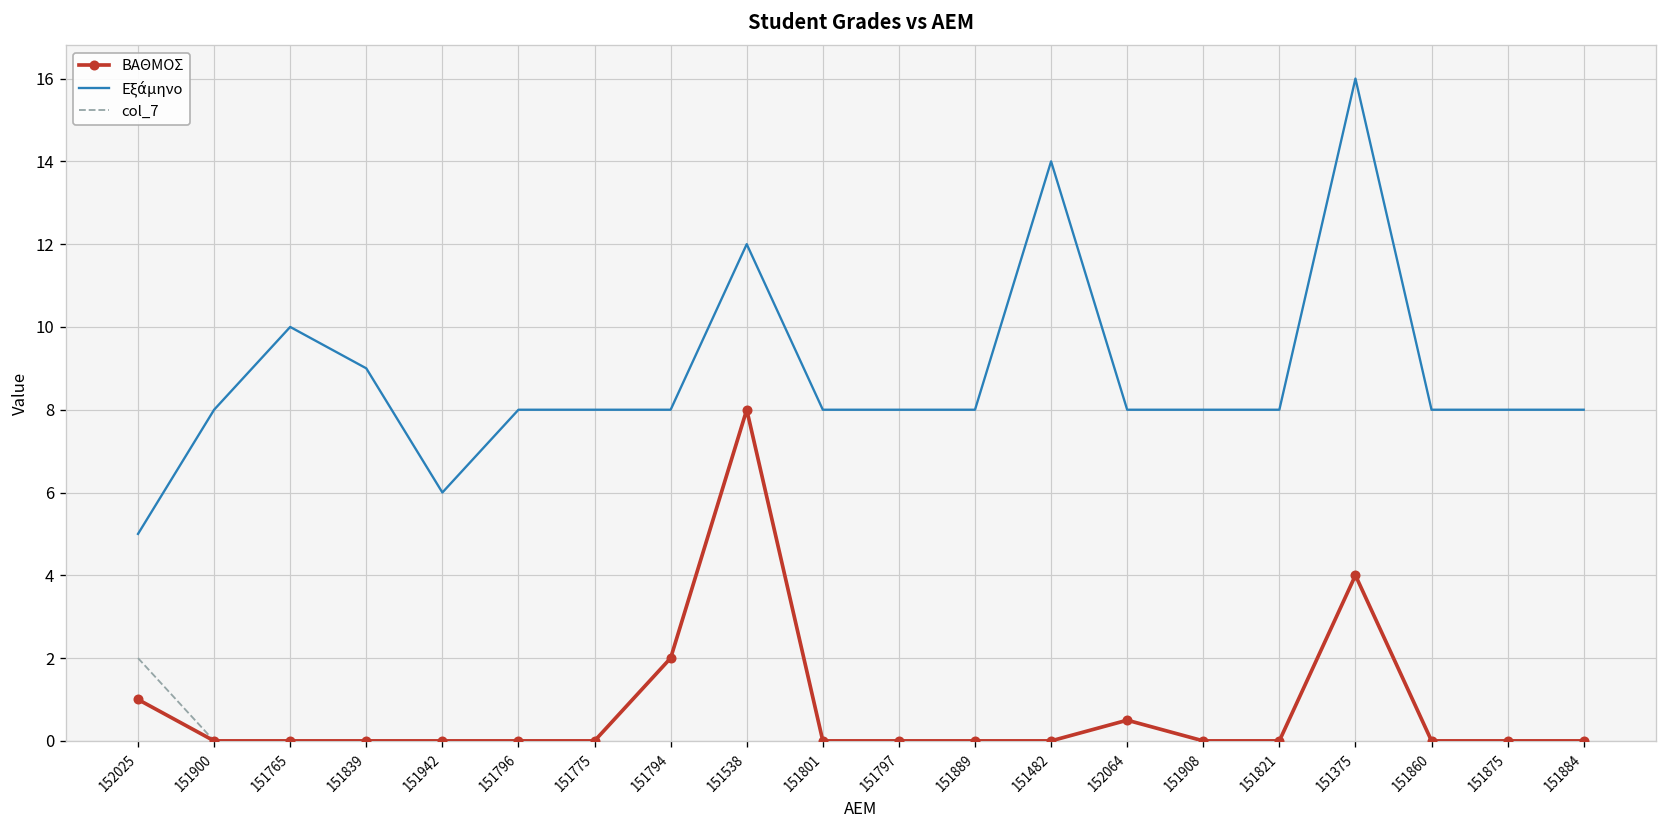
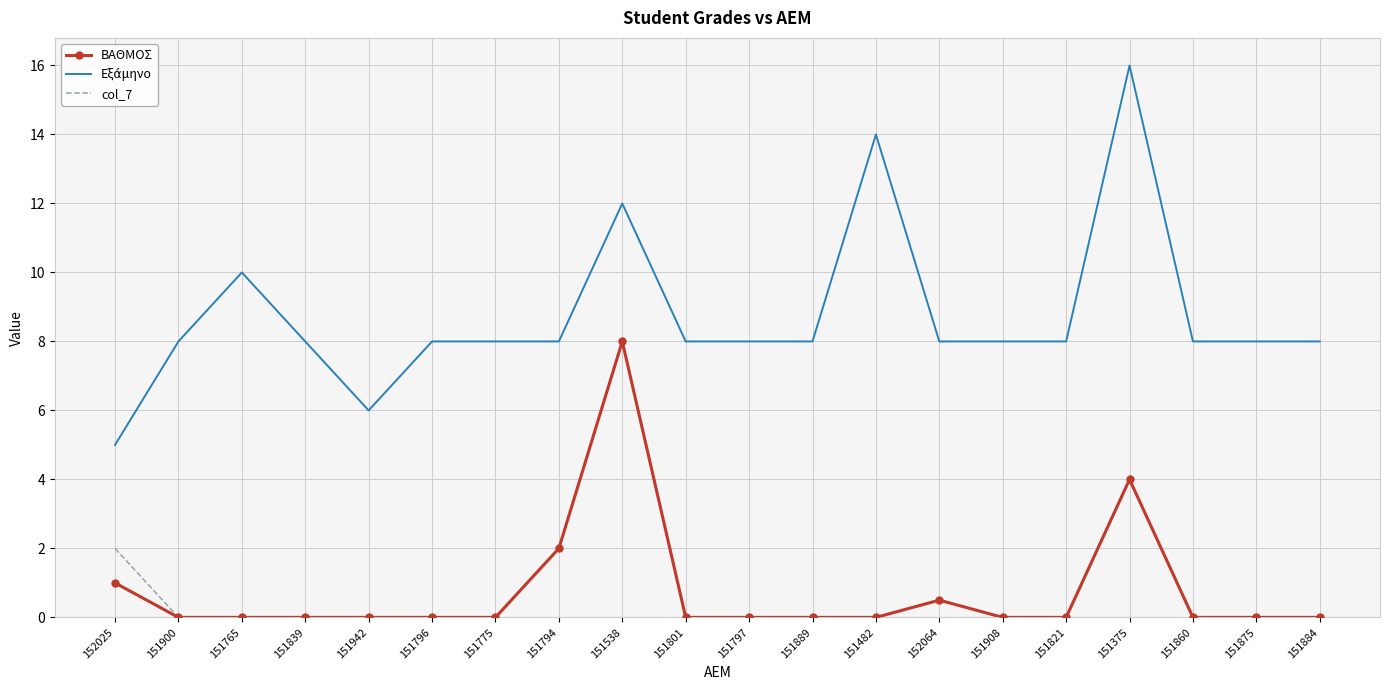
Εξάμηνο, 151839: 9 -> 8
